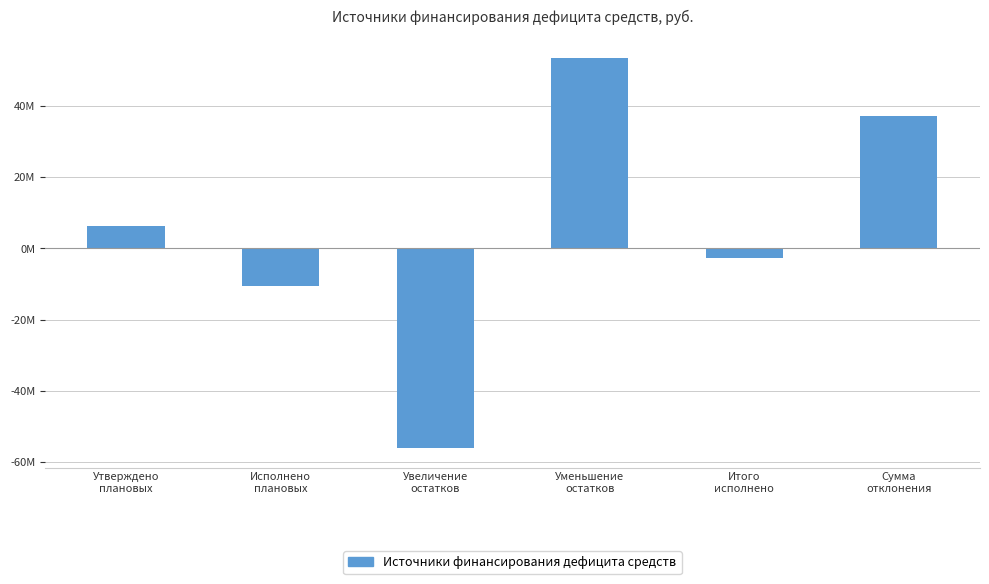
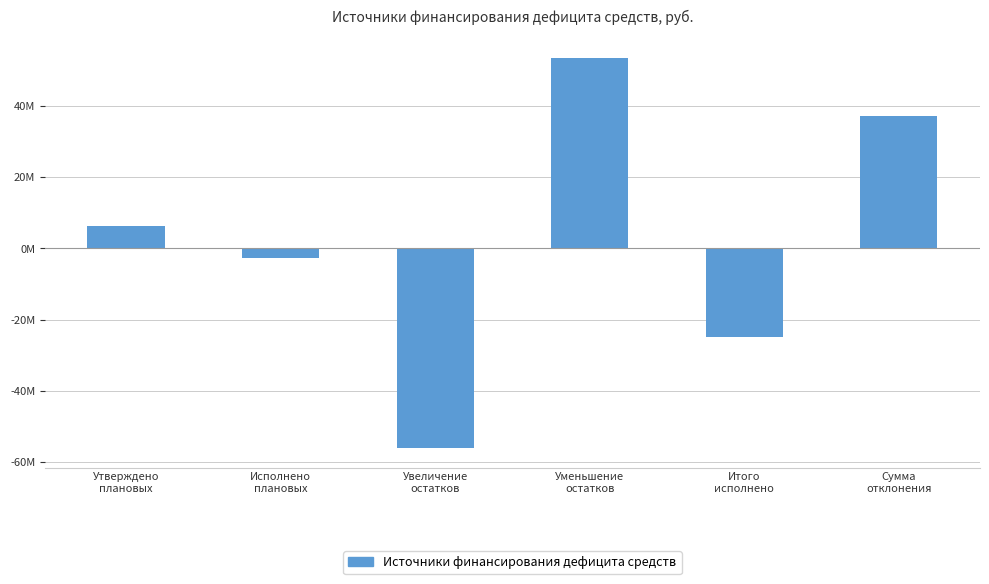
Исполнено плановых: -11000000 -> -3000000
Итого исполнено: -3000000 -> -25000000
